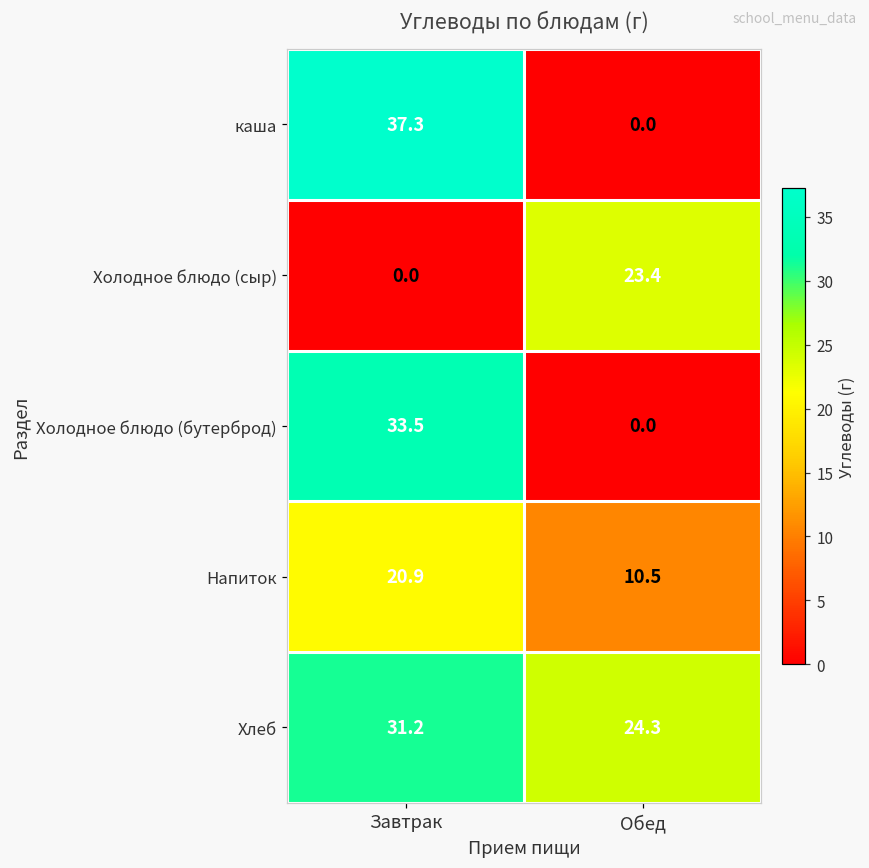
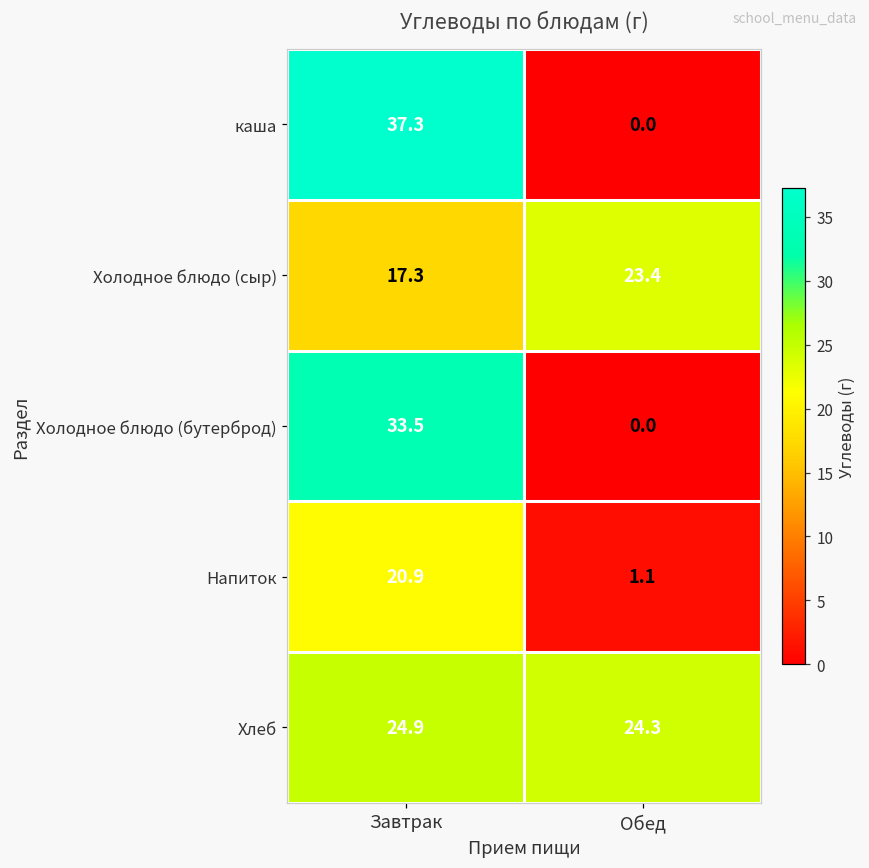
Холодное блюдо (сыр), Завтрак: 0.0 -> 17.3
Напиток, Обед: 10.5 -> 1.1
Хлеб, Завтрак: 31.2 -> 24.9
